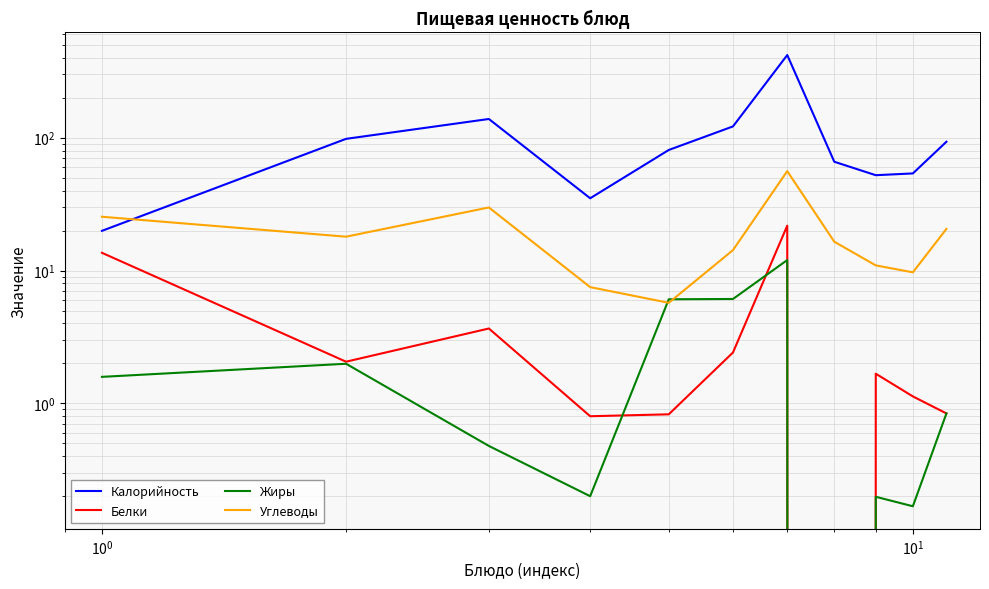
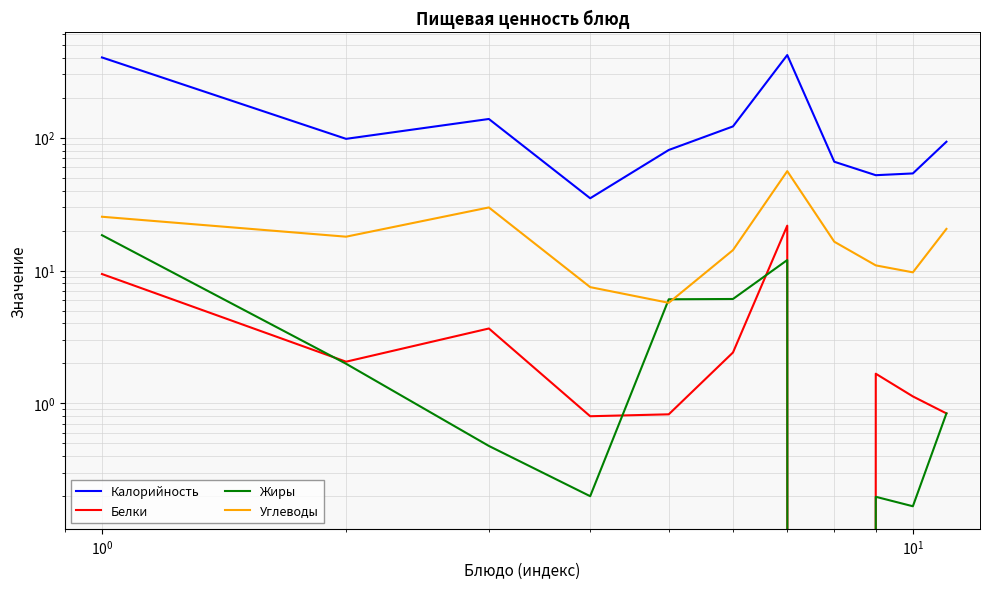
Калорийность, 10^0: 20 -> 400
Белки, 10^0: 14 -> 9
Жиры, 10^0: 1.6 -> 18
